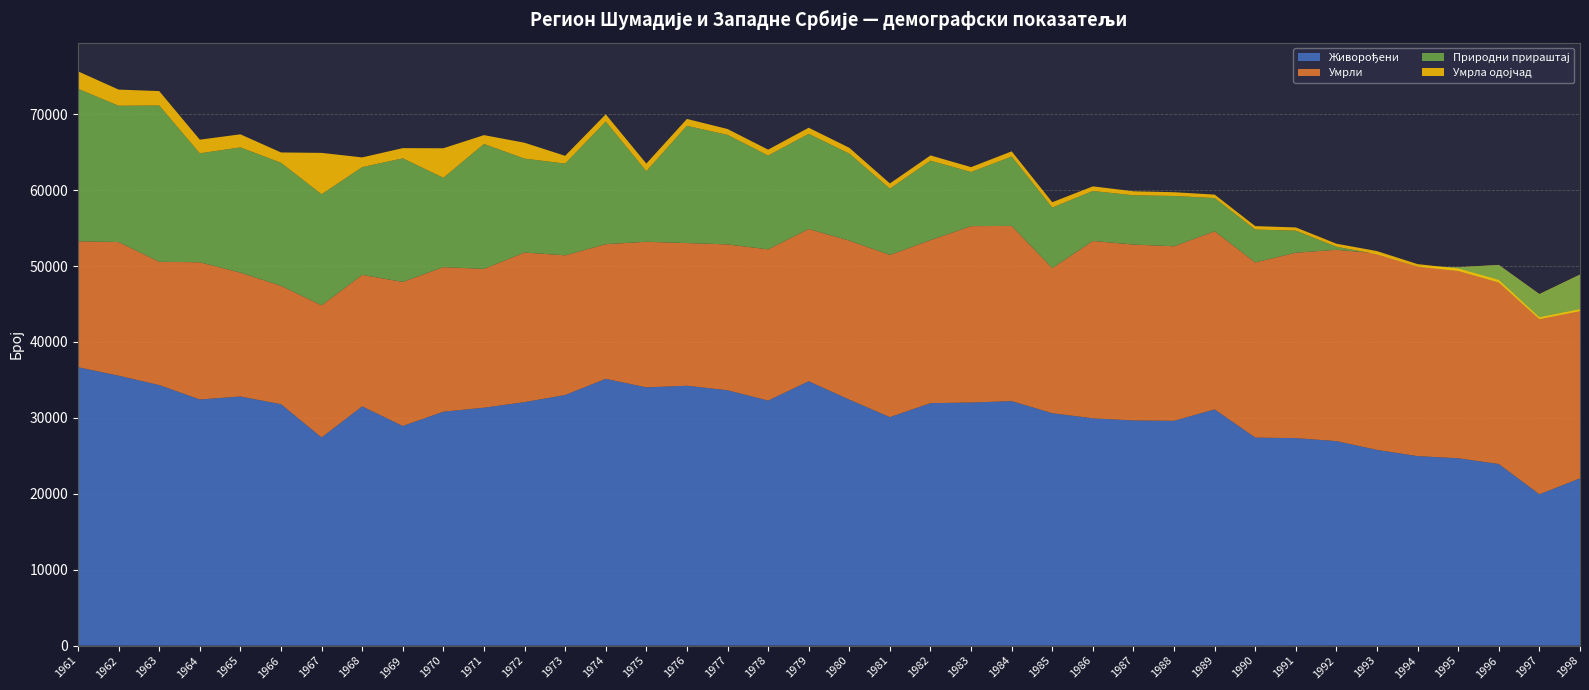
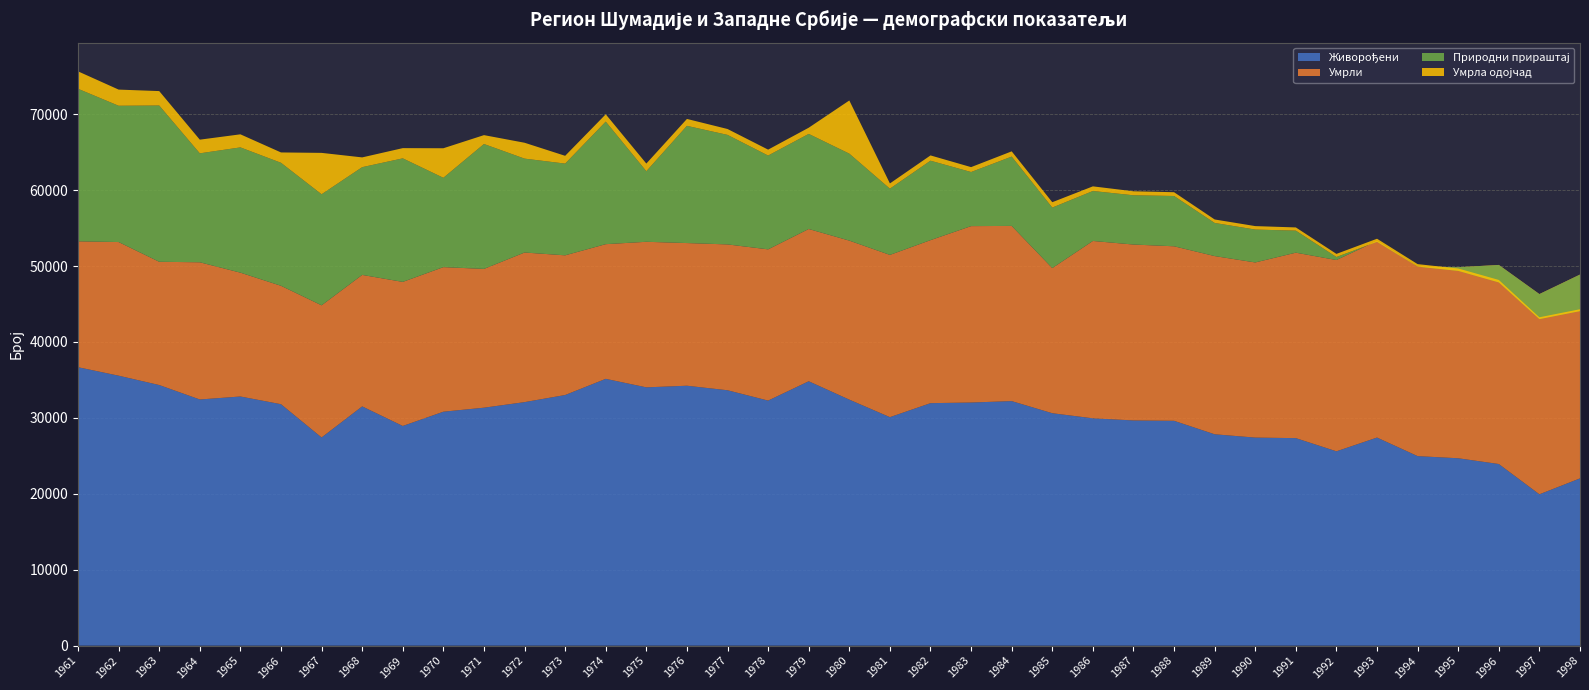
Умрла одојчад, 1980: 1000 -> 7000
Живорођени, 1989: 31000 -> 28000
Живорођени, 1992: 27000 -> 26000
Живорођени, 1993: 26000 -> 27000
